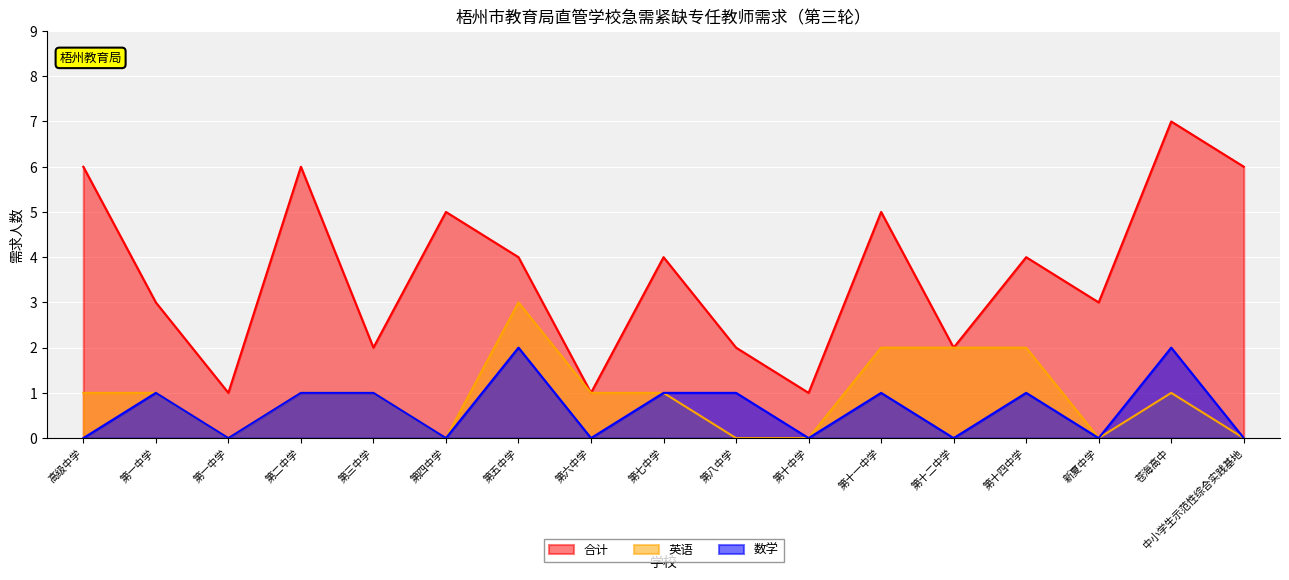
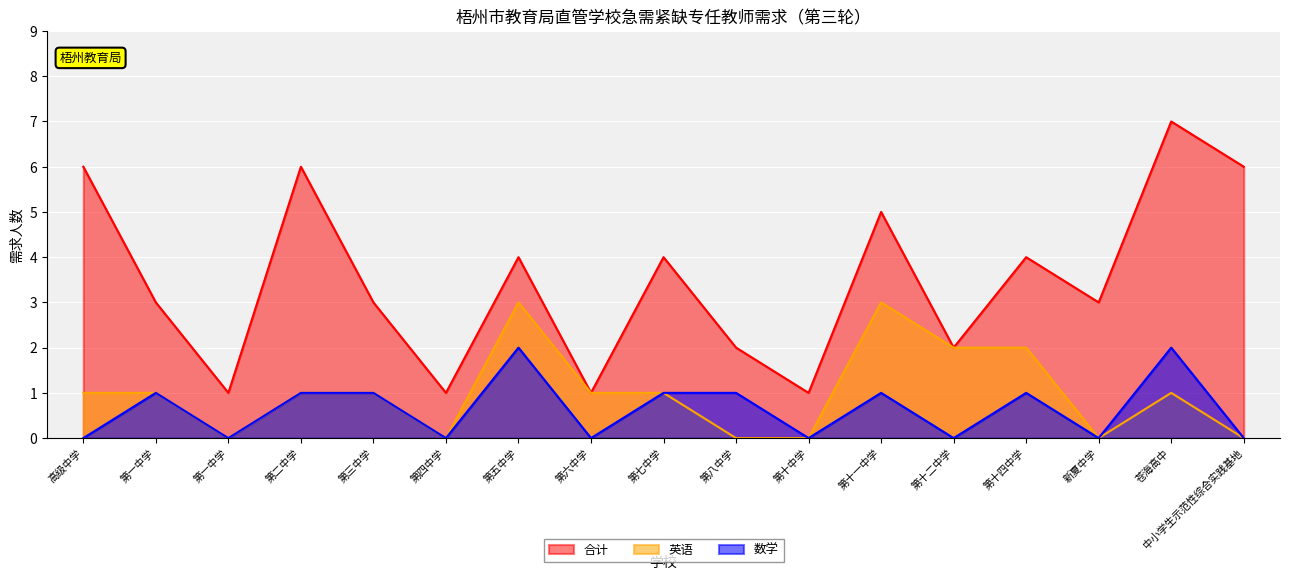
合计, 第三中学: 2 -> 3
合计, 第四中学: 5 -> 1
英语, 第十一中学: 2 -> 3
